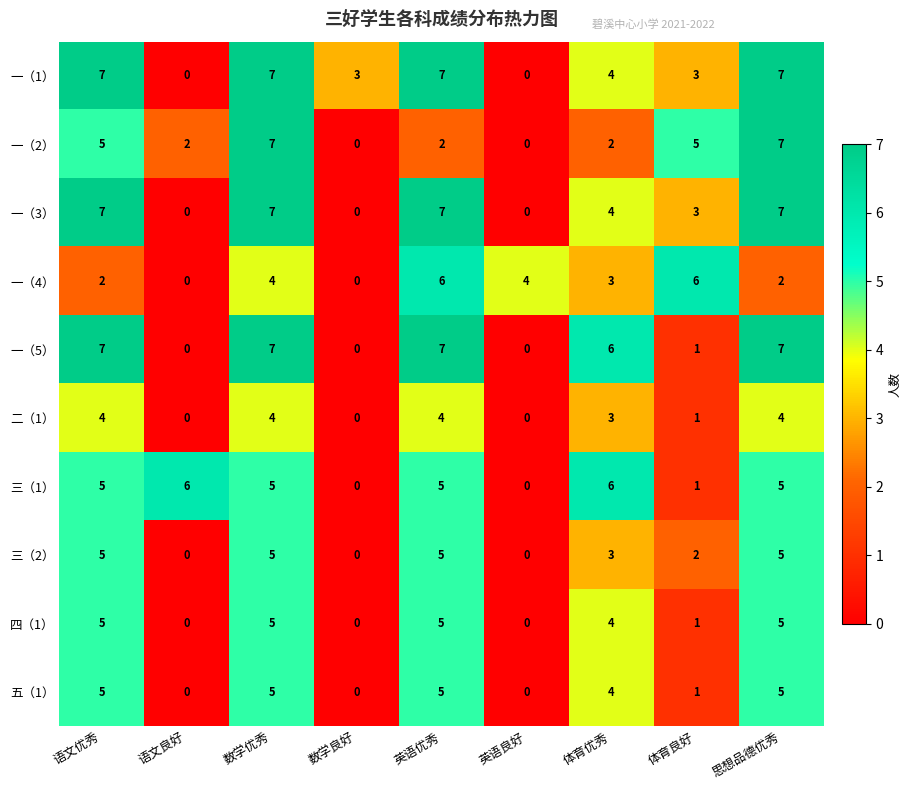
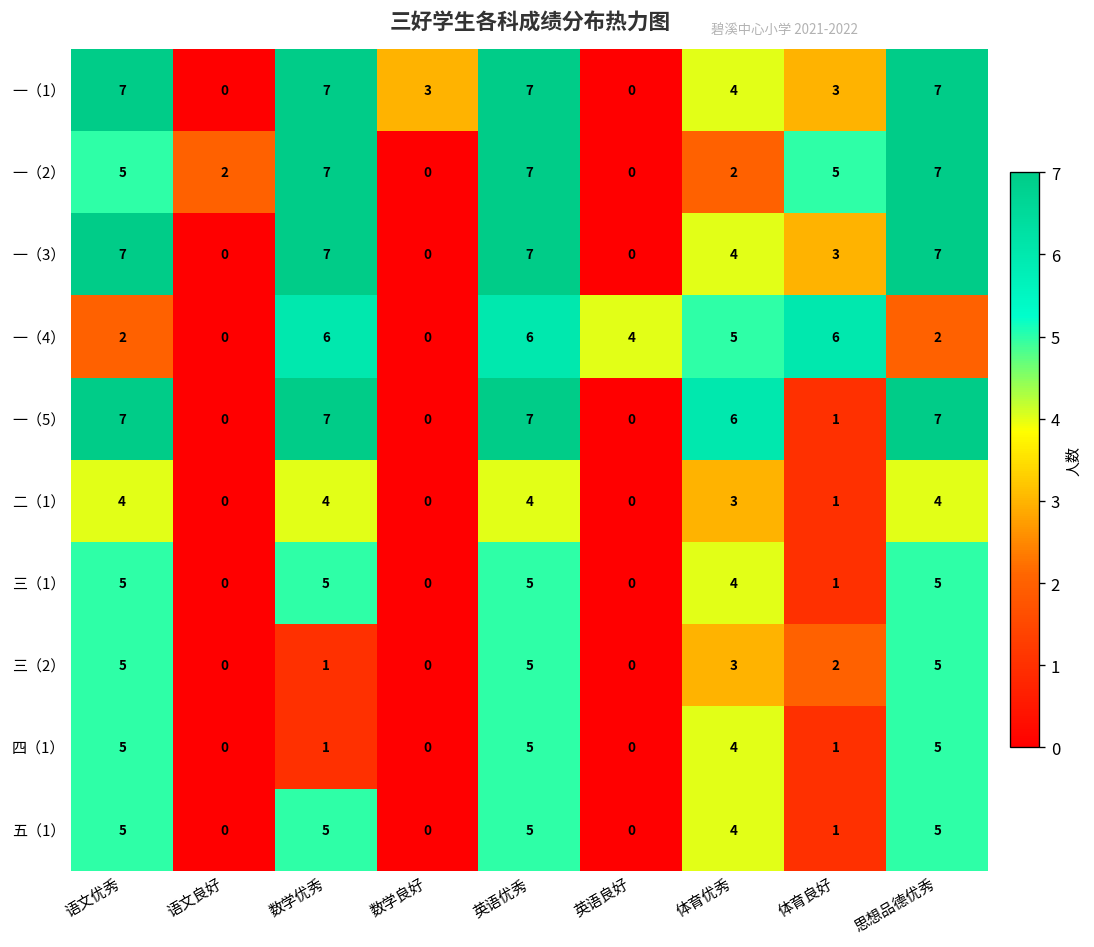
一（2）, 英语优秀: 2 -> 7
一（4）, 数学优秀: 4 -> 6
一（4）, 体育优秀: 3 -> 5
三（1）, 语文良好: 6 -> 0
三（1）, 体育优秀: 6 -> 4
三（2）, 数学优秀: 5 -> 1
四（1）, 数学优秀: 5 -> 1
